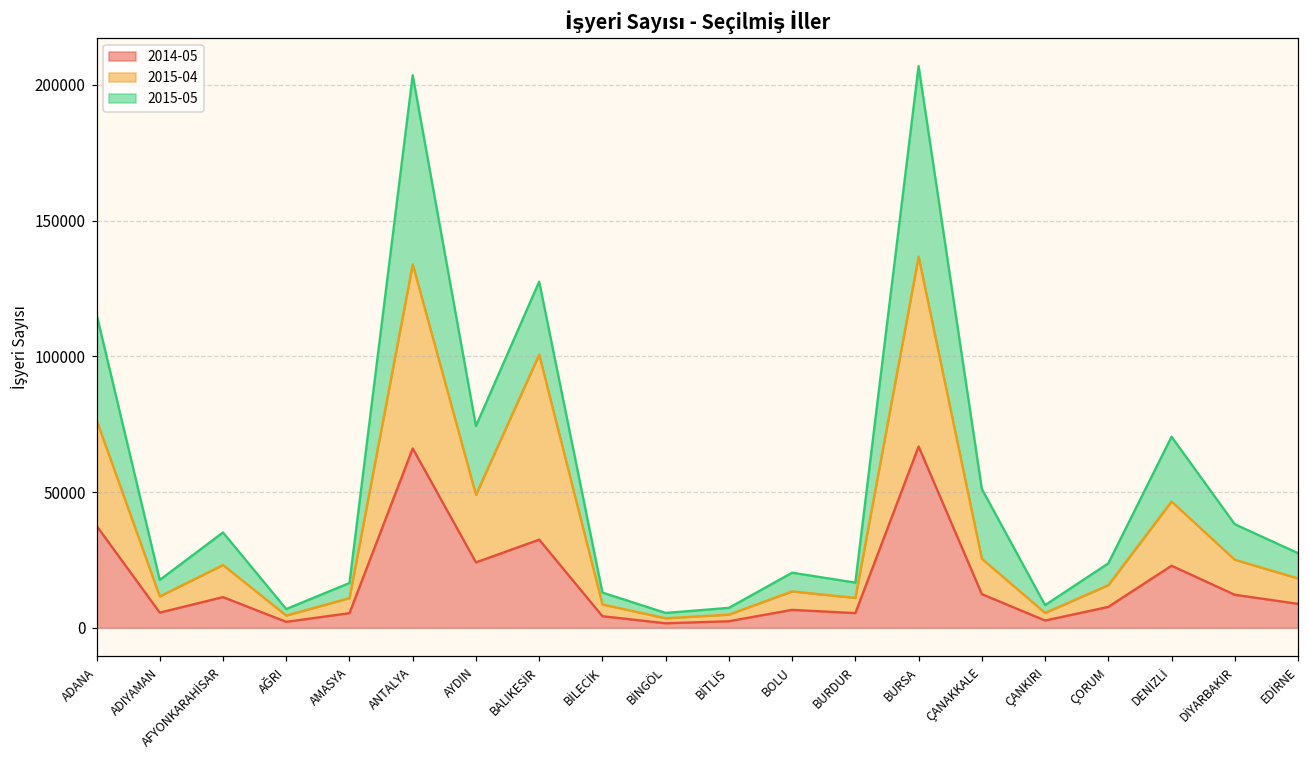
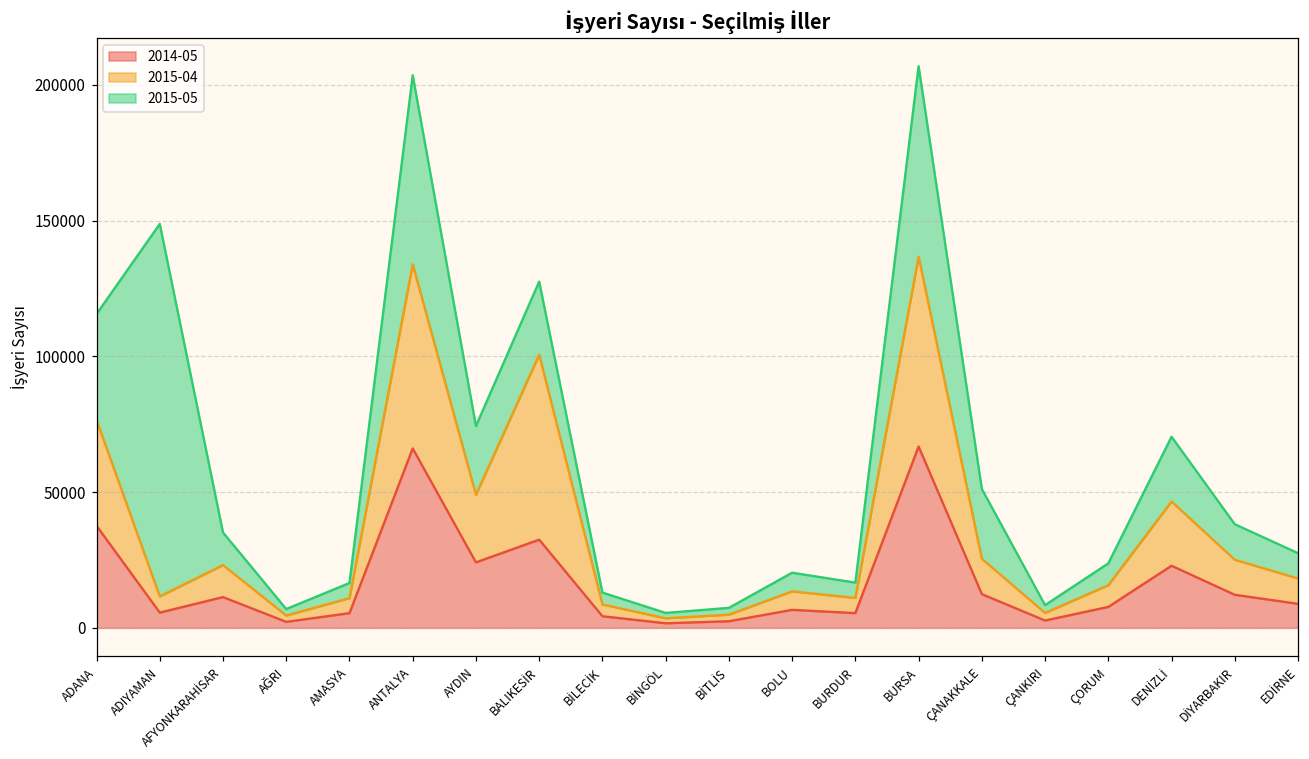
2015-05, ADIYAMAN: 6000 -> 137000
